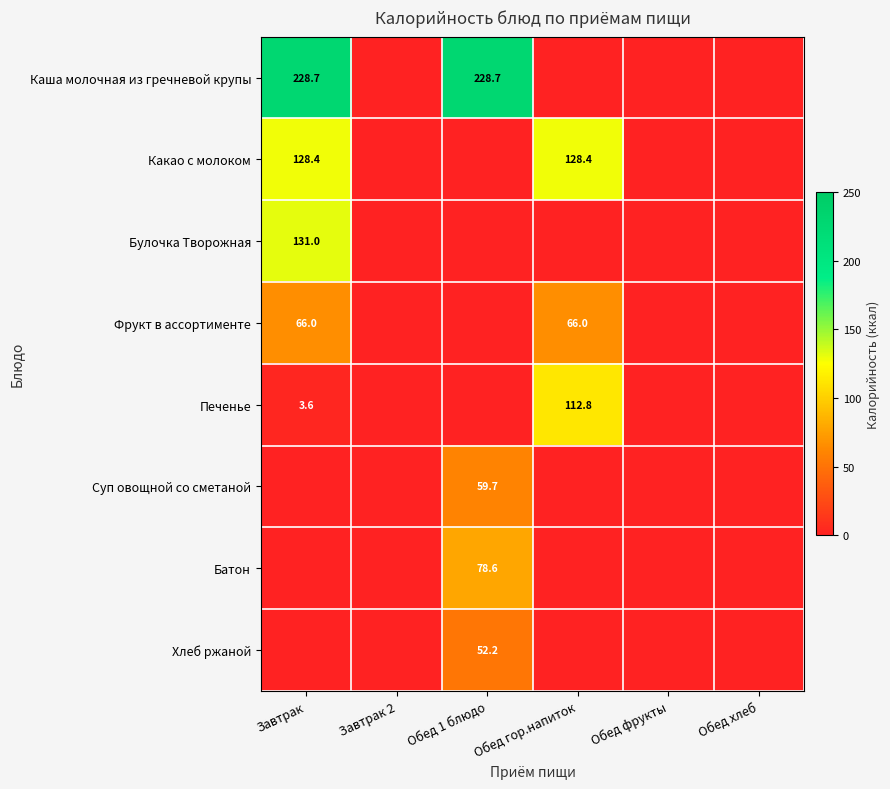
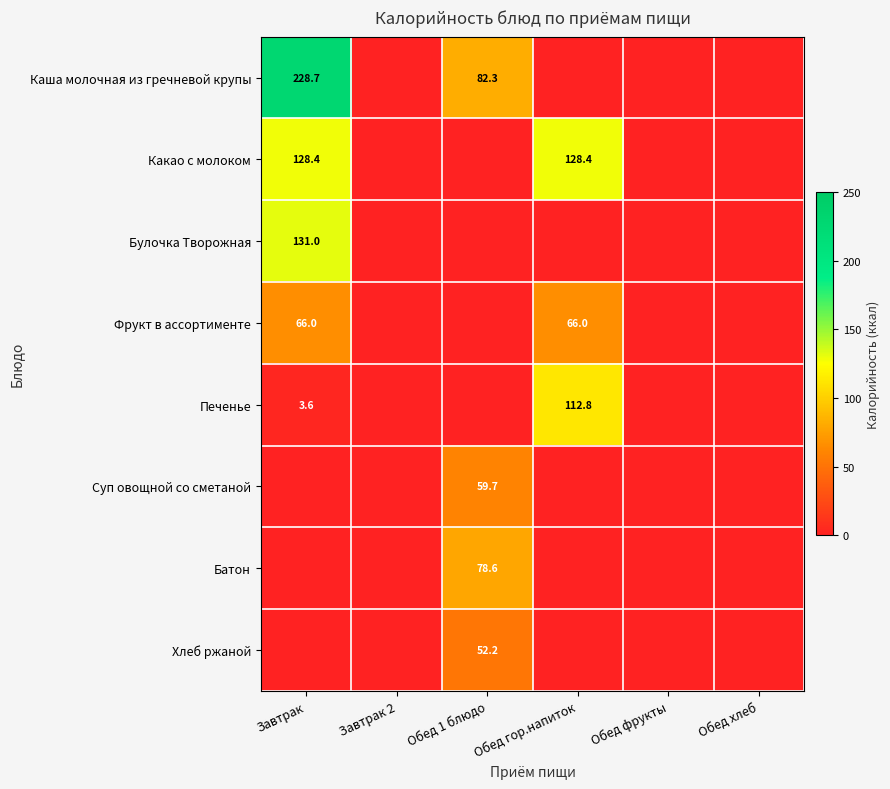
Каша молочная из гречневой крупы, Обед 1 блюдо: 228.7 -> 82.3
